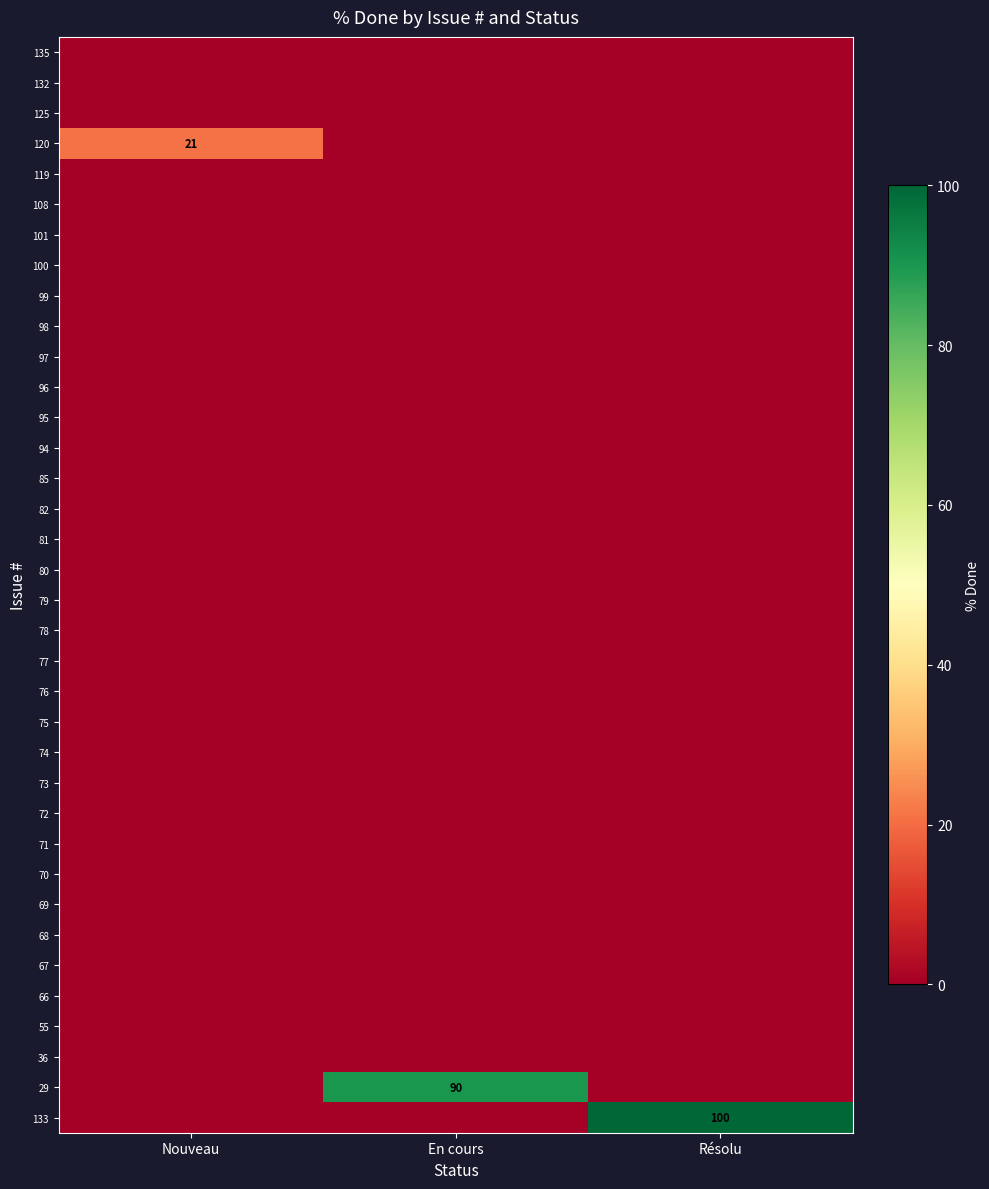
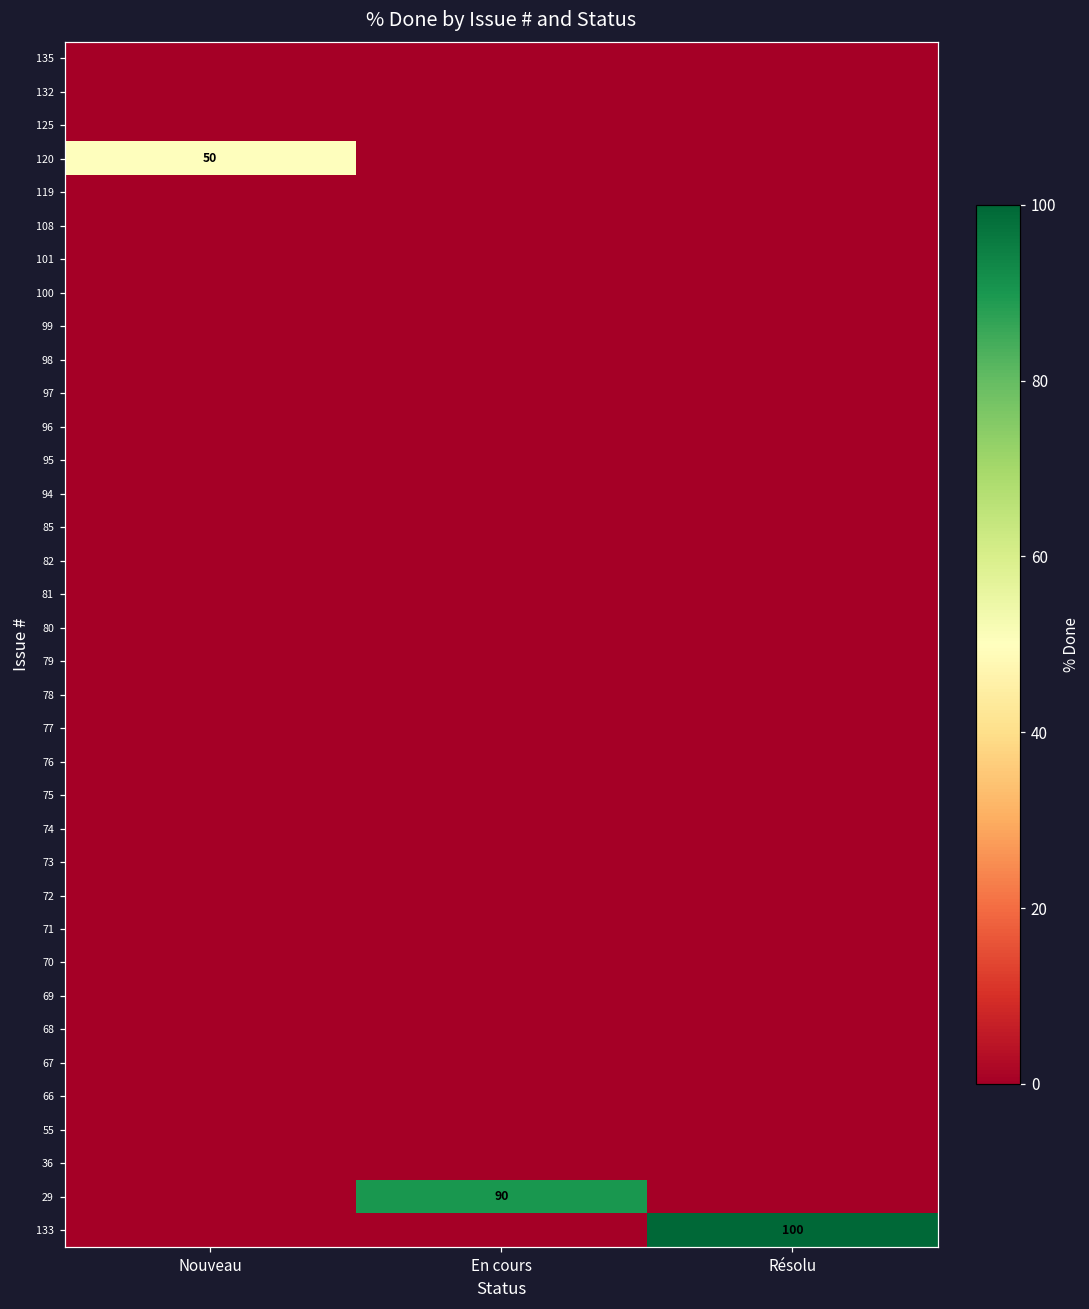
120, Nouveau: 21 -> 50
